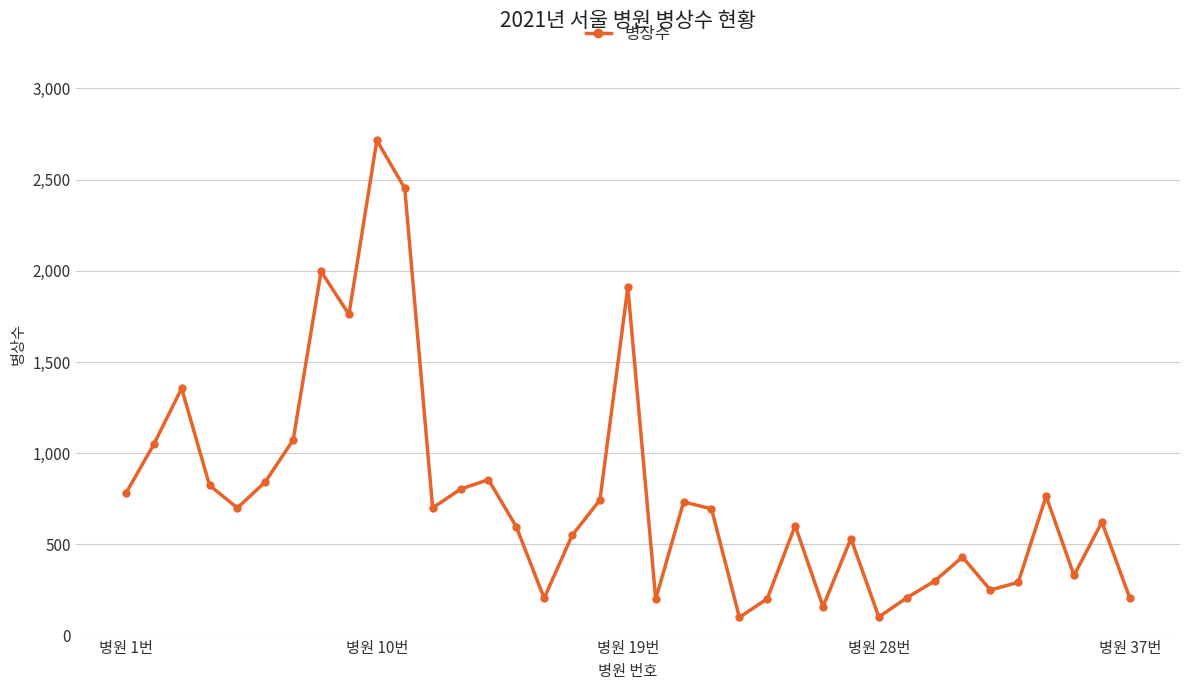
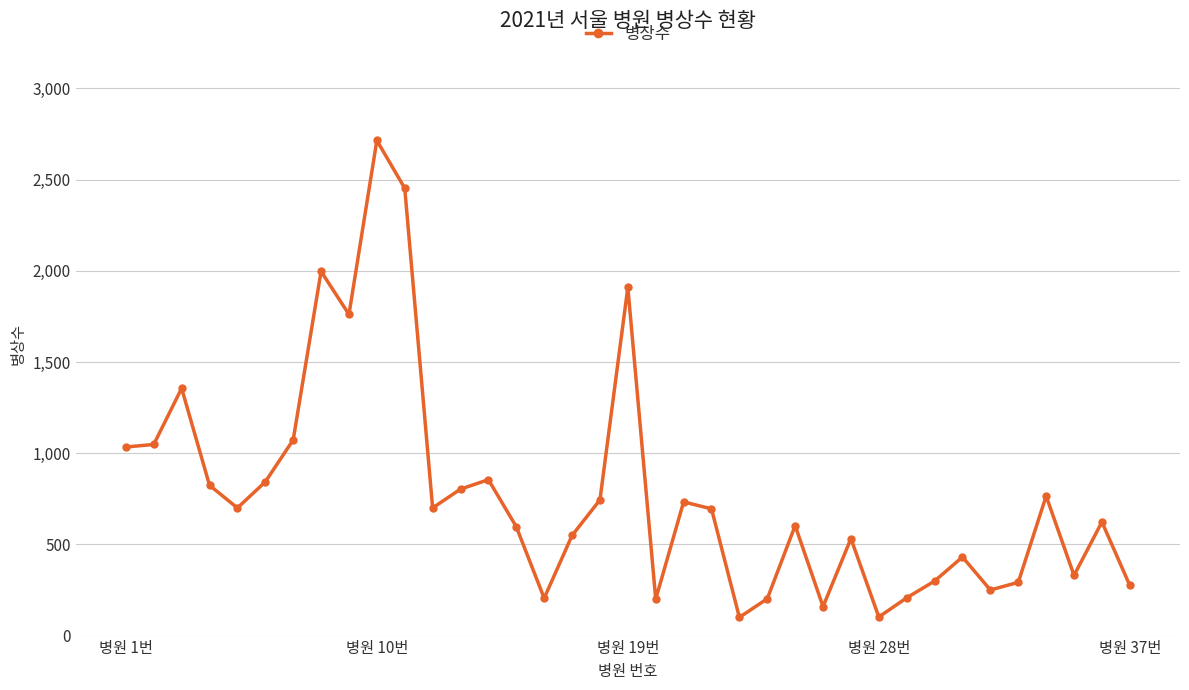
병원 1번: 780 -> 1,030
병원 37번: 210 -> 280
